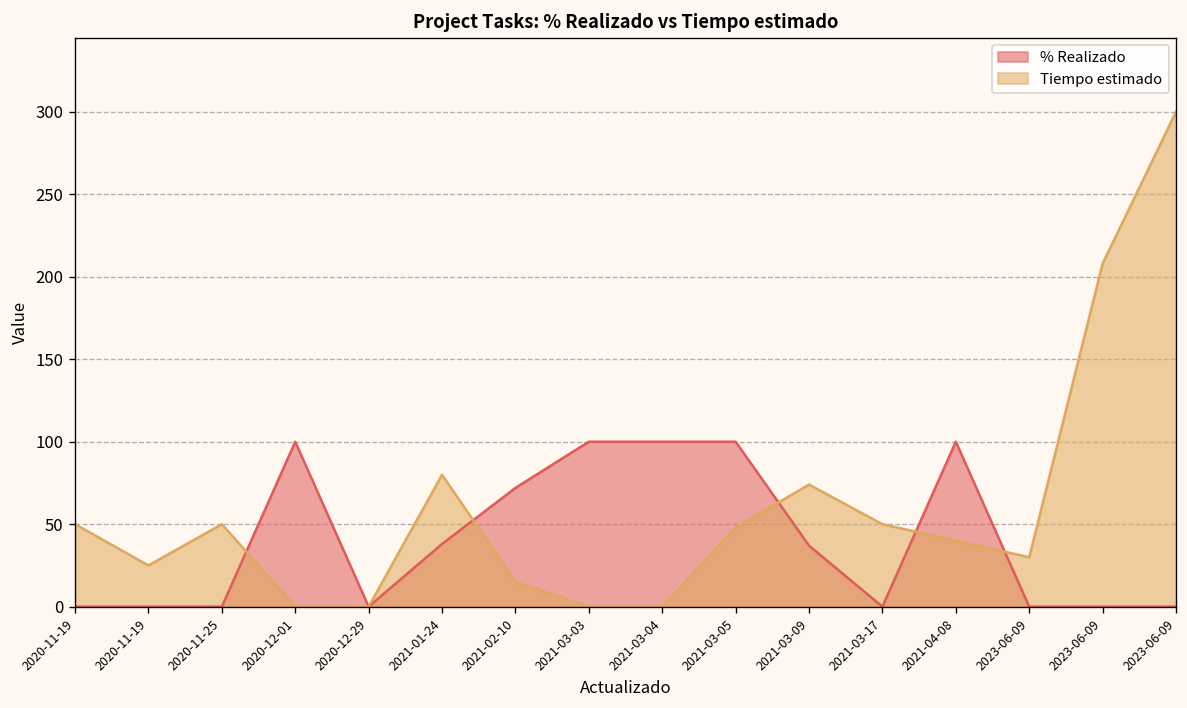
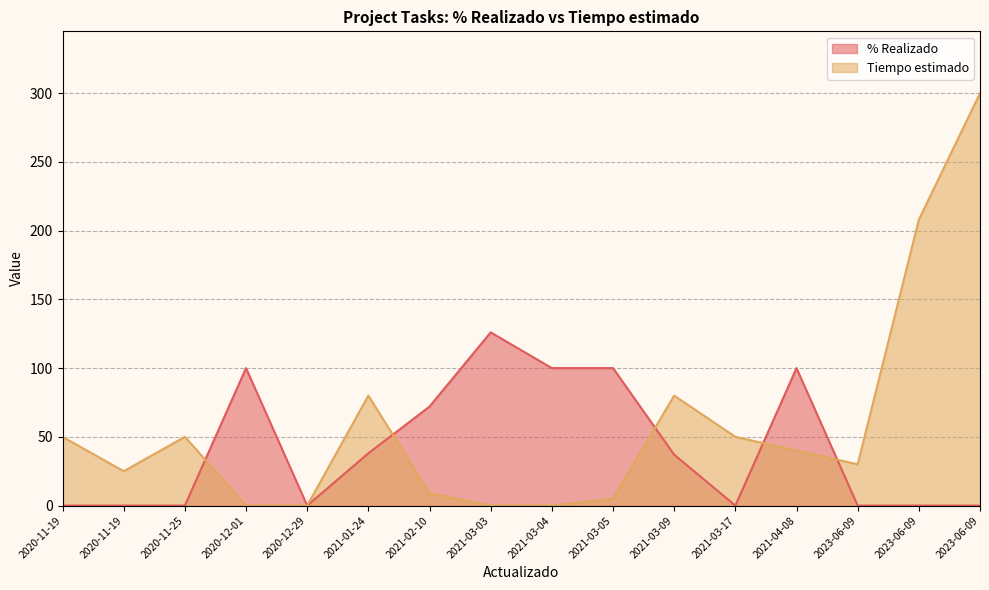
Tiempo estimado, 2021-02-10: 15 -> 9
% Realizado, 2021-03-03: 100 -> 126
Tiempo estimado, 2021-03-05: 48 -> 5
Tiempo estimado, 2021-03-09: 74 -> 80
